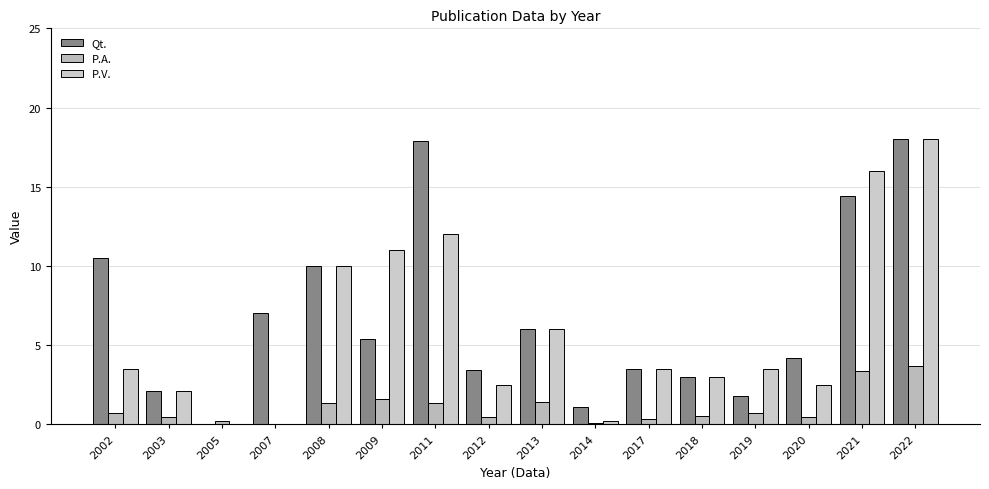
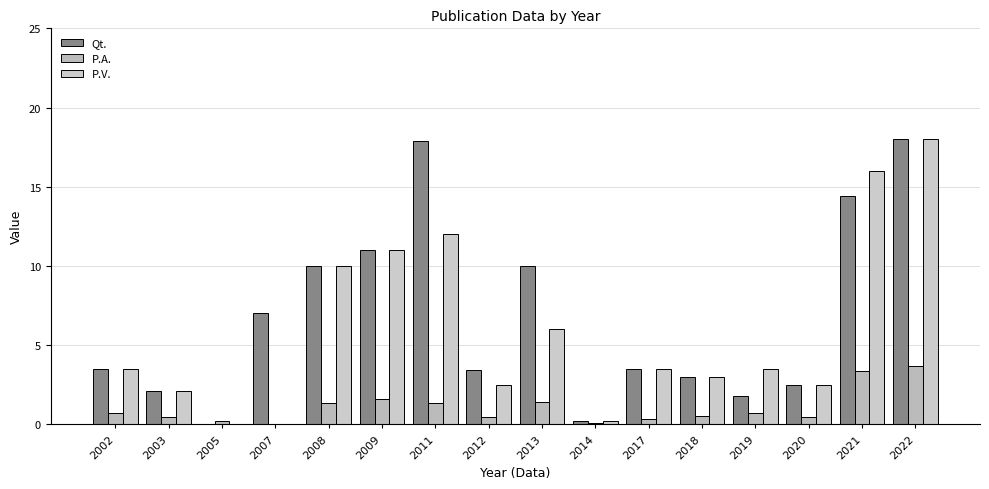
Qt., 2002: 10.5 -> 3.5
Qt., 2009: 5.4 -> 11.0
Qt., 2013: 6 -> 10
Qt., 2014: 1.1 -> 0.2
Qt., 2020: 4.2 -> 2.5
